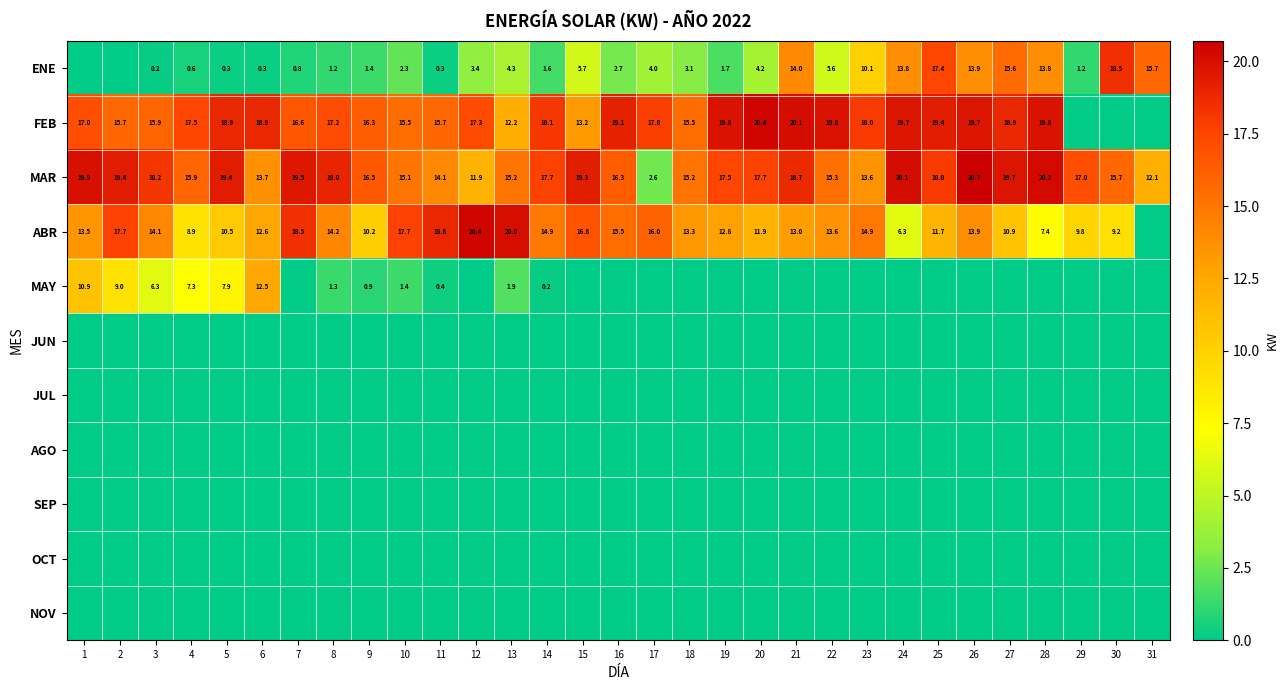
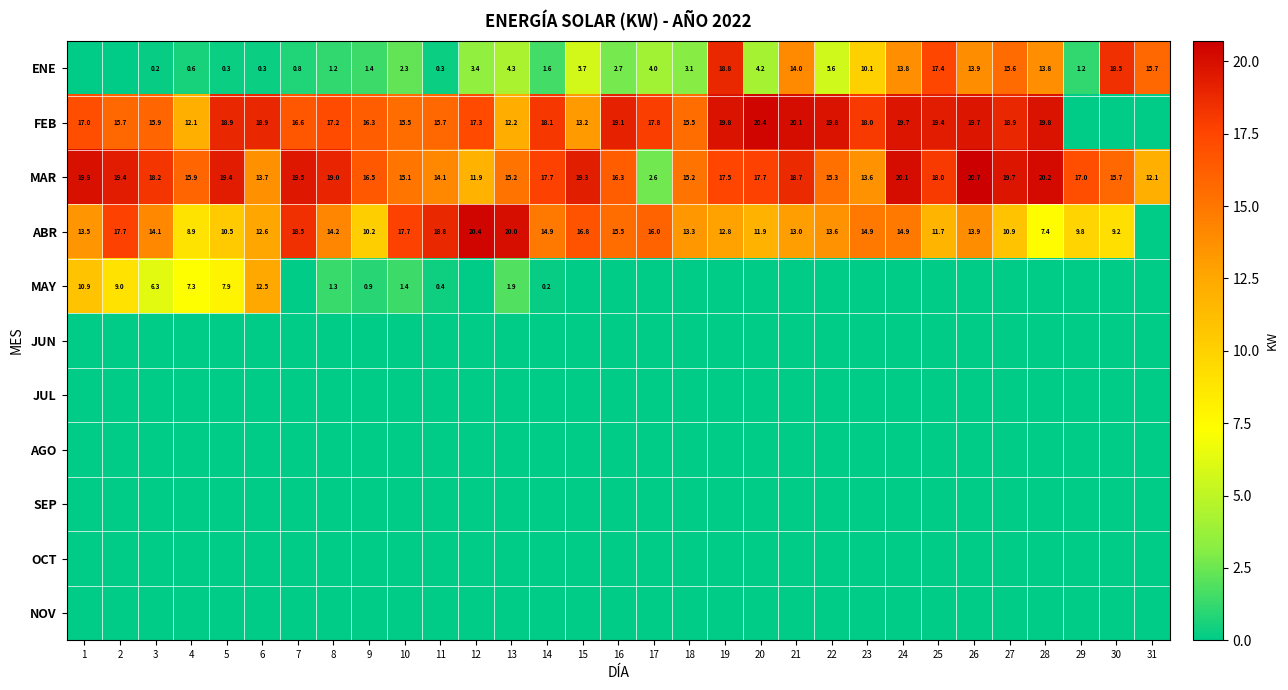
ENE, 19: 1.7 -> 18.8
FEB, 4: 17.5 -> 12.1
ABR, 24: 6.3 -> 14.9
